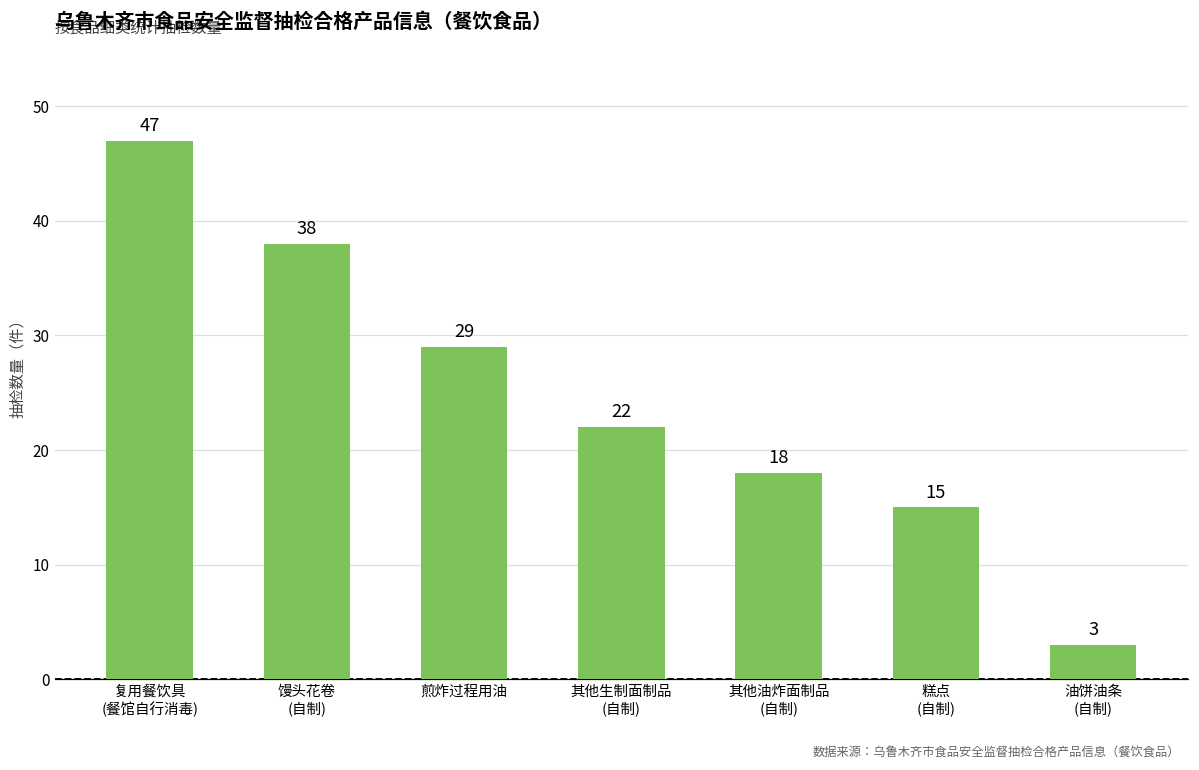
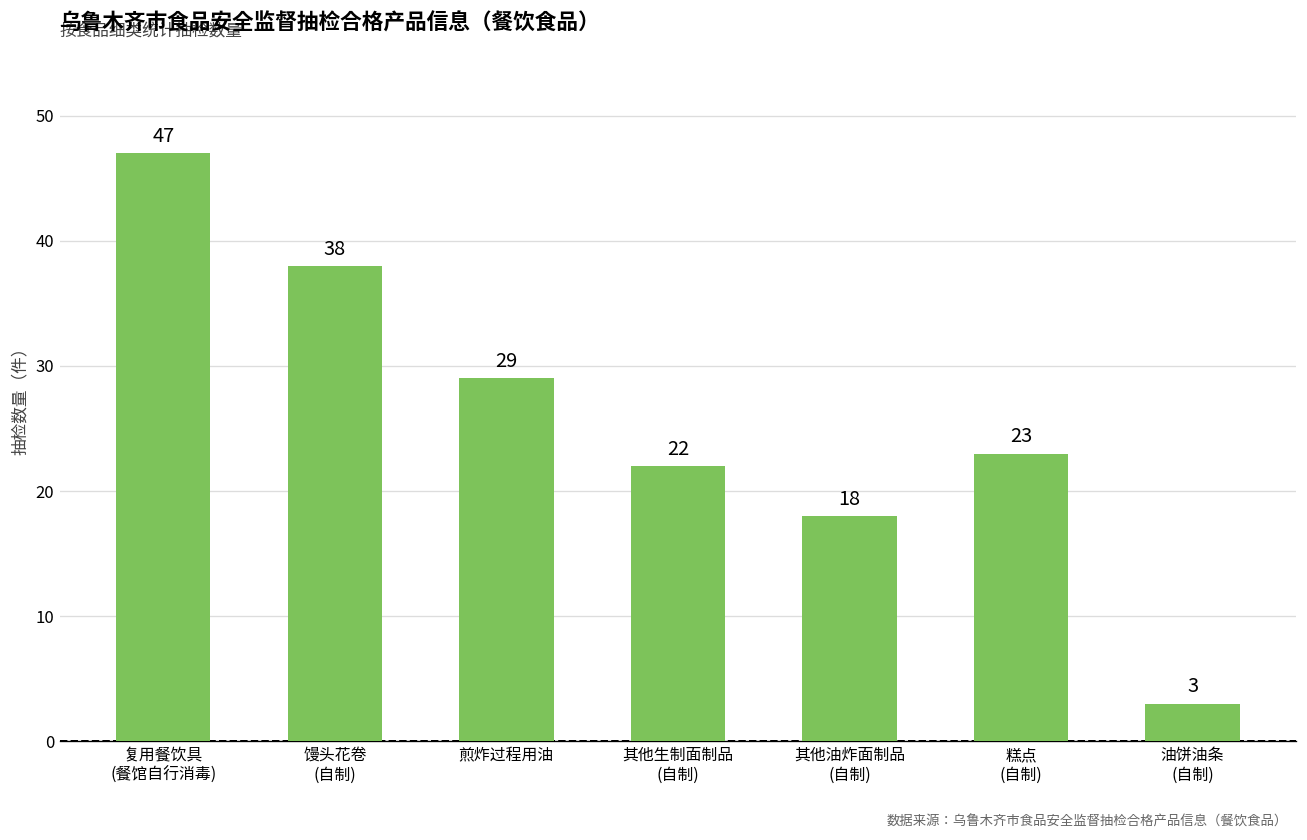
糕点 (自制): 15 -> 23
